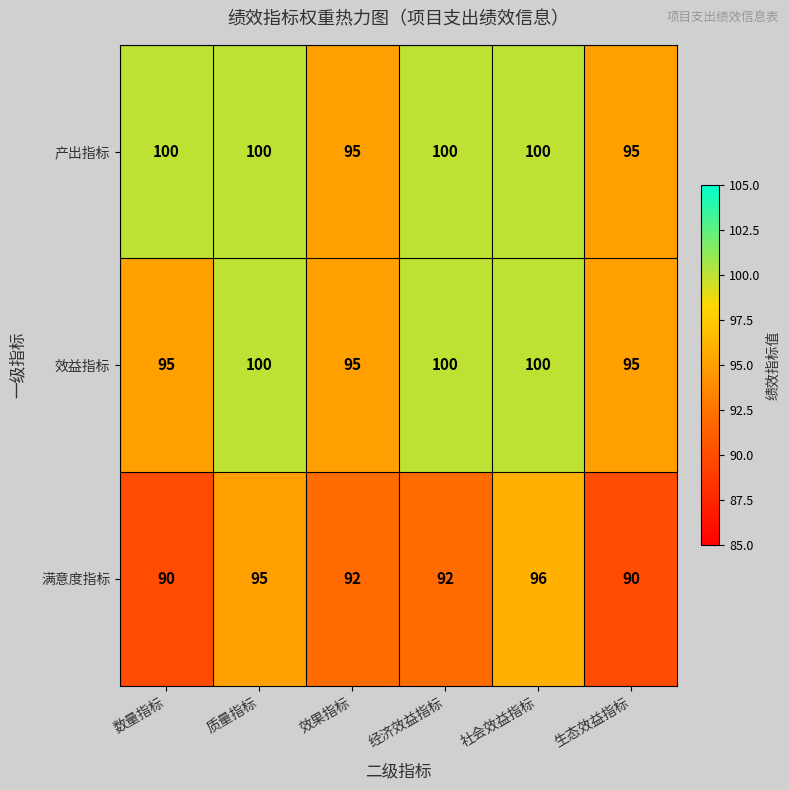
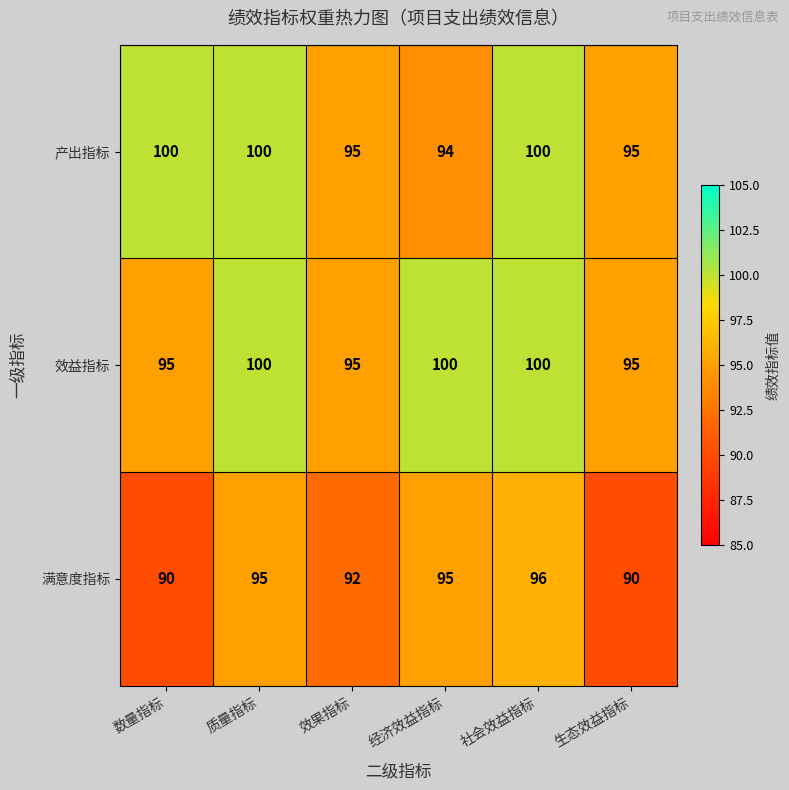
产出指标, 经济效益指标: 100 -> 94
满意度指标, 经济效益指标: 92 -> 95
